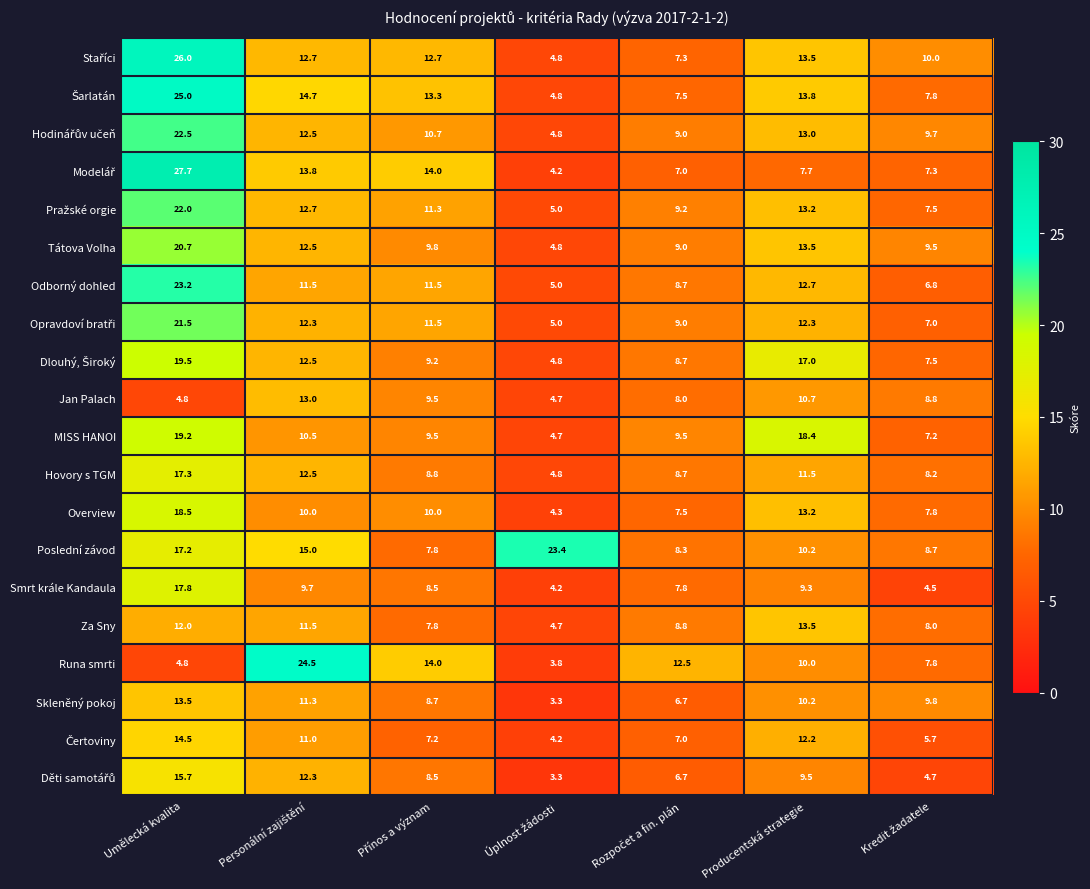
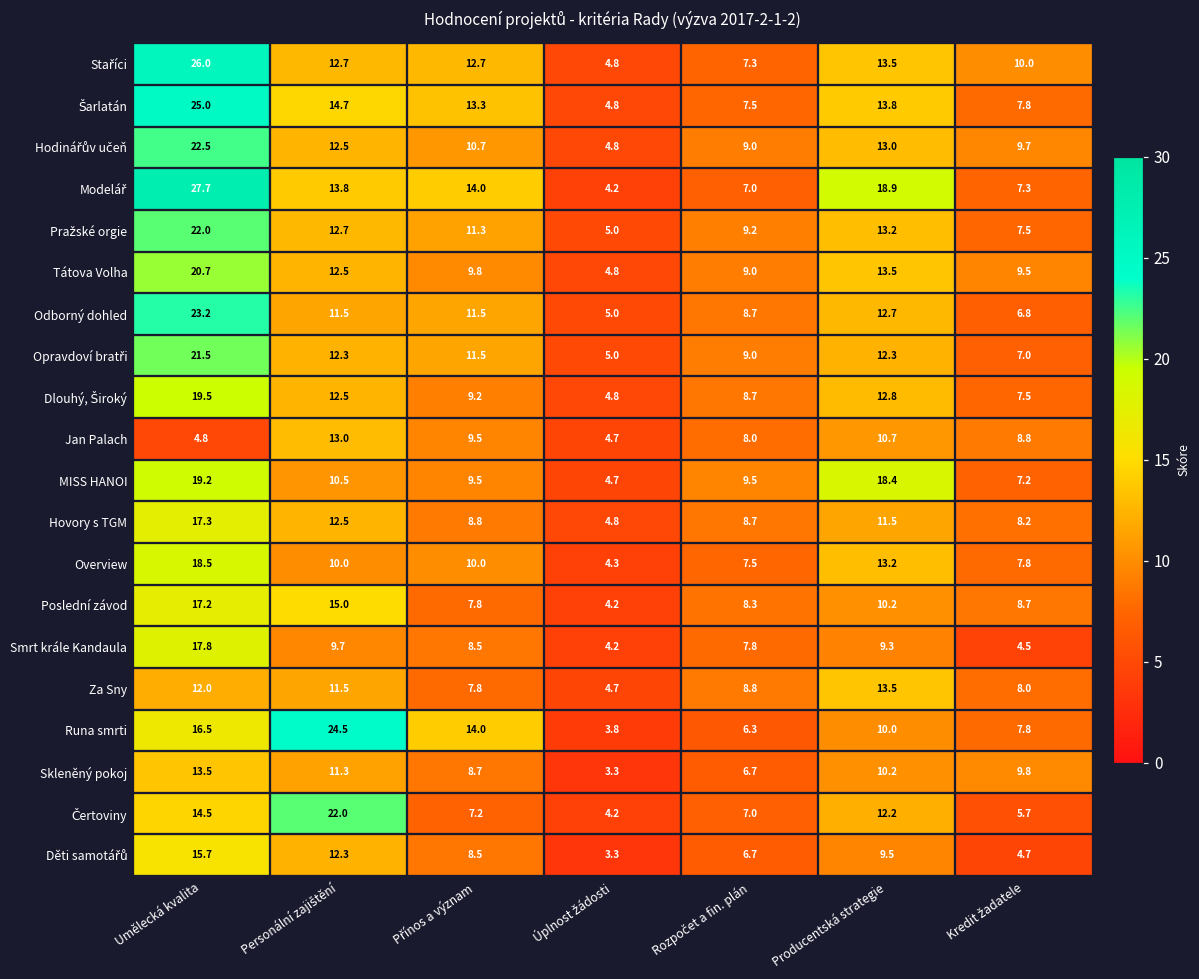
Modelář, Producentská strategie: 7.7 -> 18.9
Dlouhý, Široký, Producentská strategie: 17.0 -> 12.8
Poslední závod, Úplnost žádosti: 23.4 -> 4.2
Runa smrti, Umělecká kvalita: 4.8 -> 16.5
Runa smrti, Rozpočet a fin. plán: 12.5 -> 6.3
Čertoviny, Personální zajištění: 11.0 -> 22.0
